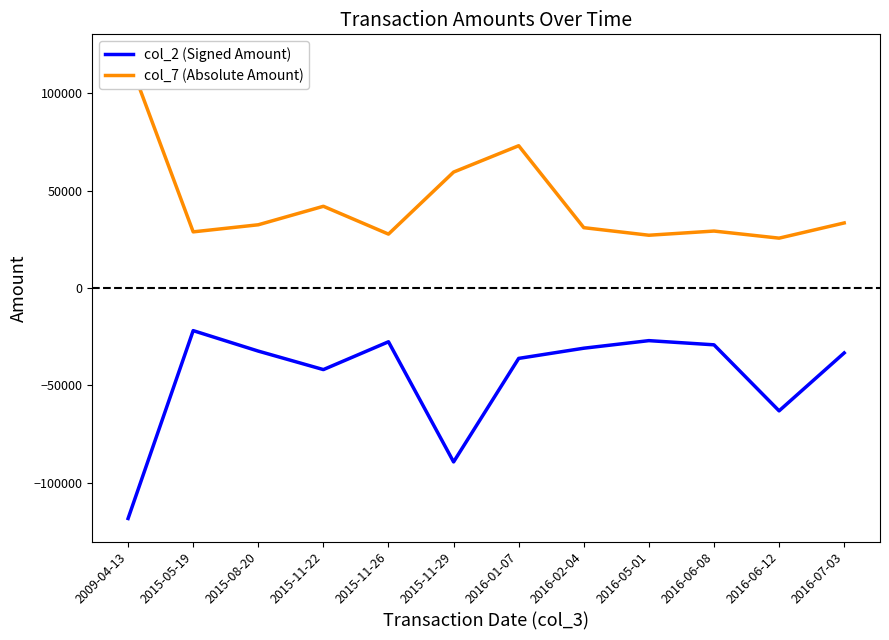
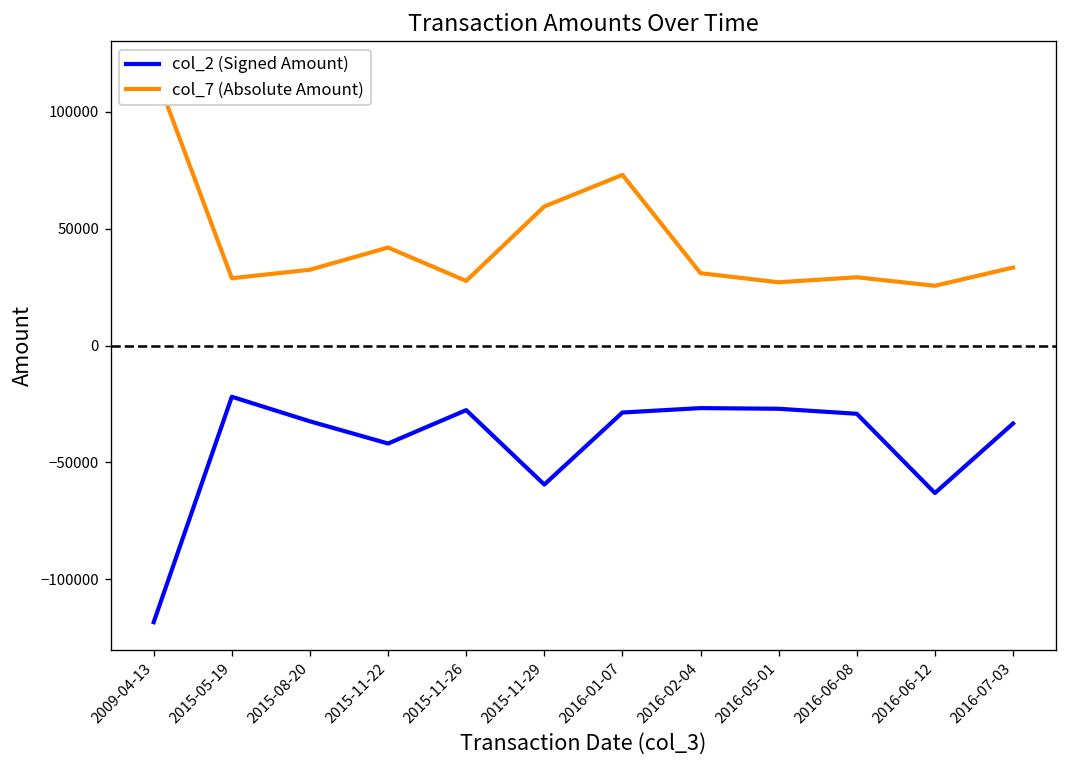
col_2 (Signed Amount), 2015-11-29: -89000 -> -59000
col_2 (Signed Amount), 2016-01-07: -36000 -> -29000
col_2 (Signed Amount), 2016-02-04: -31000 -> -27000
